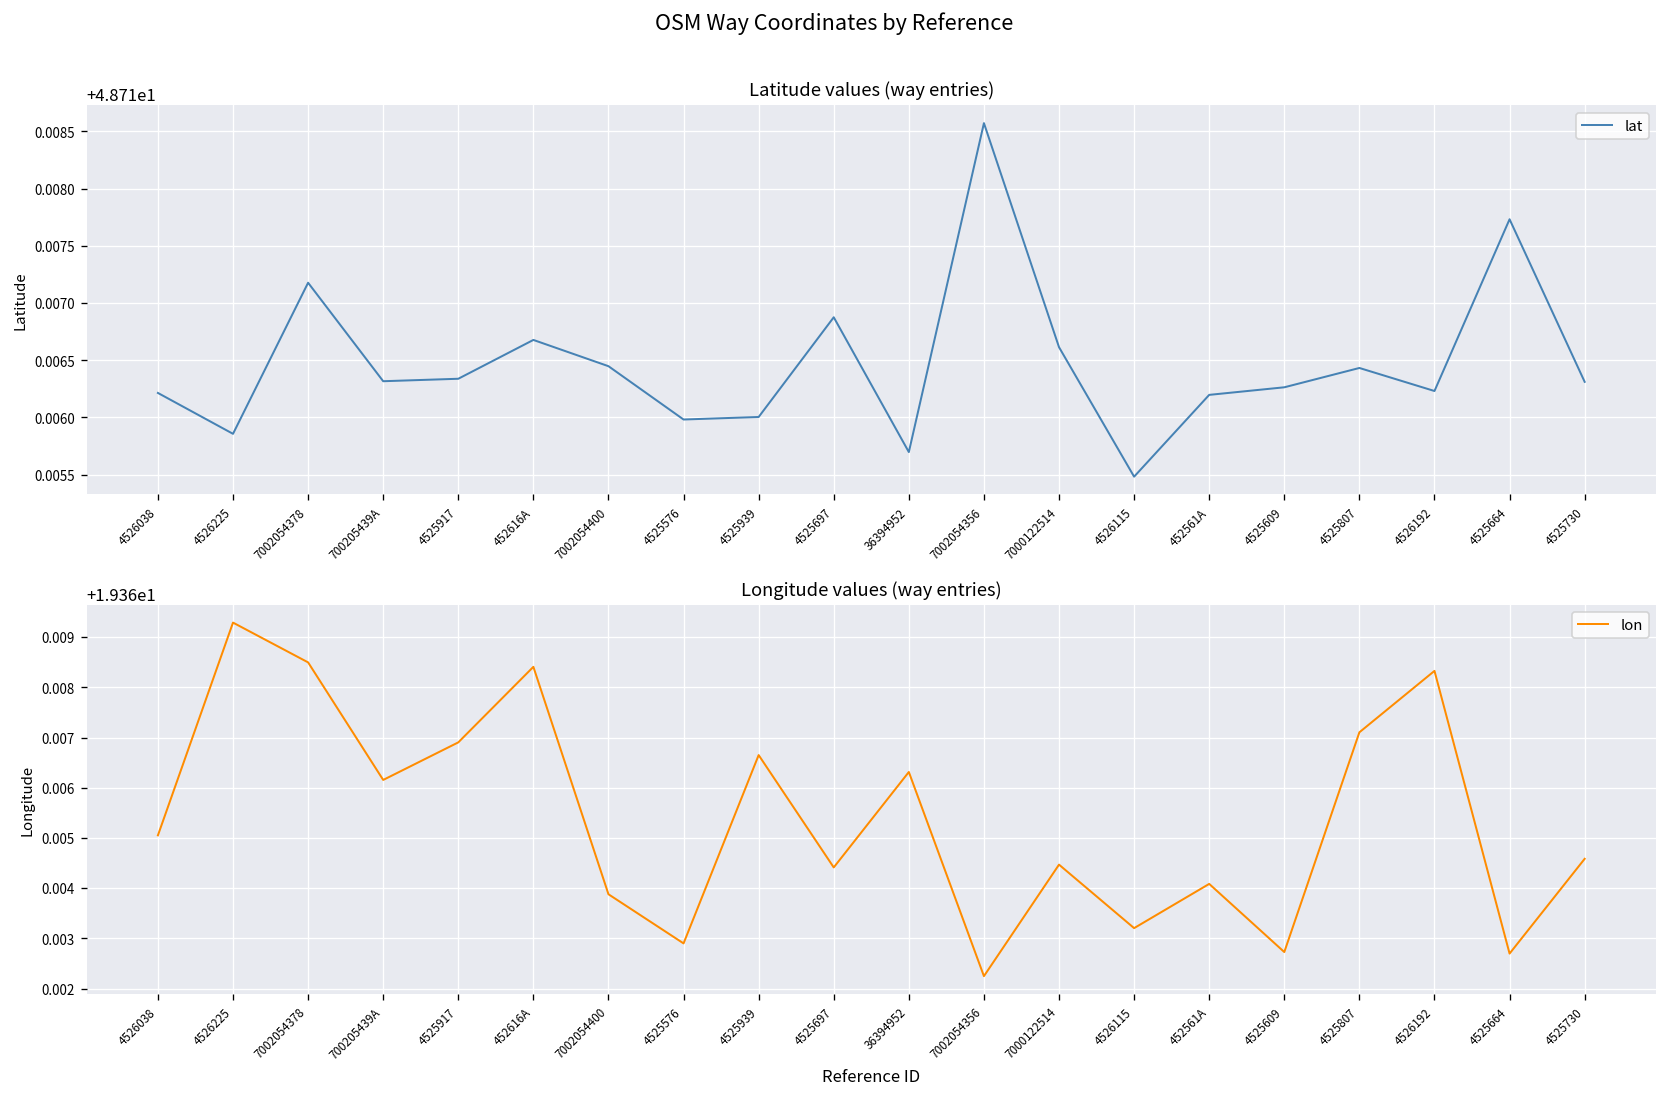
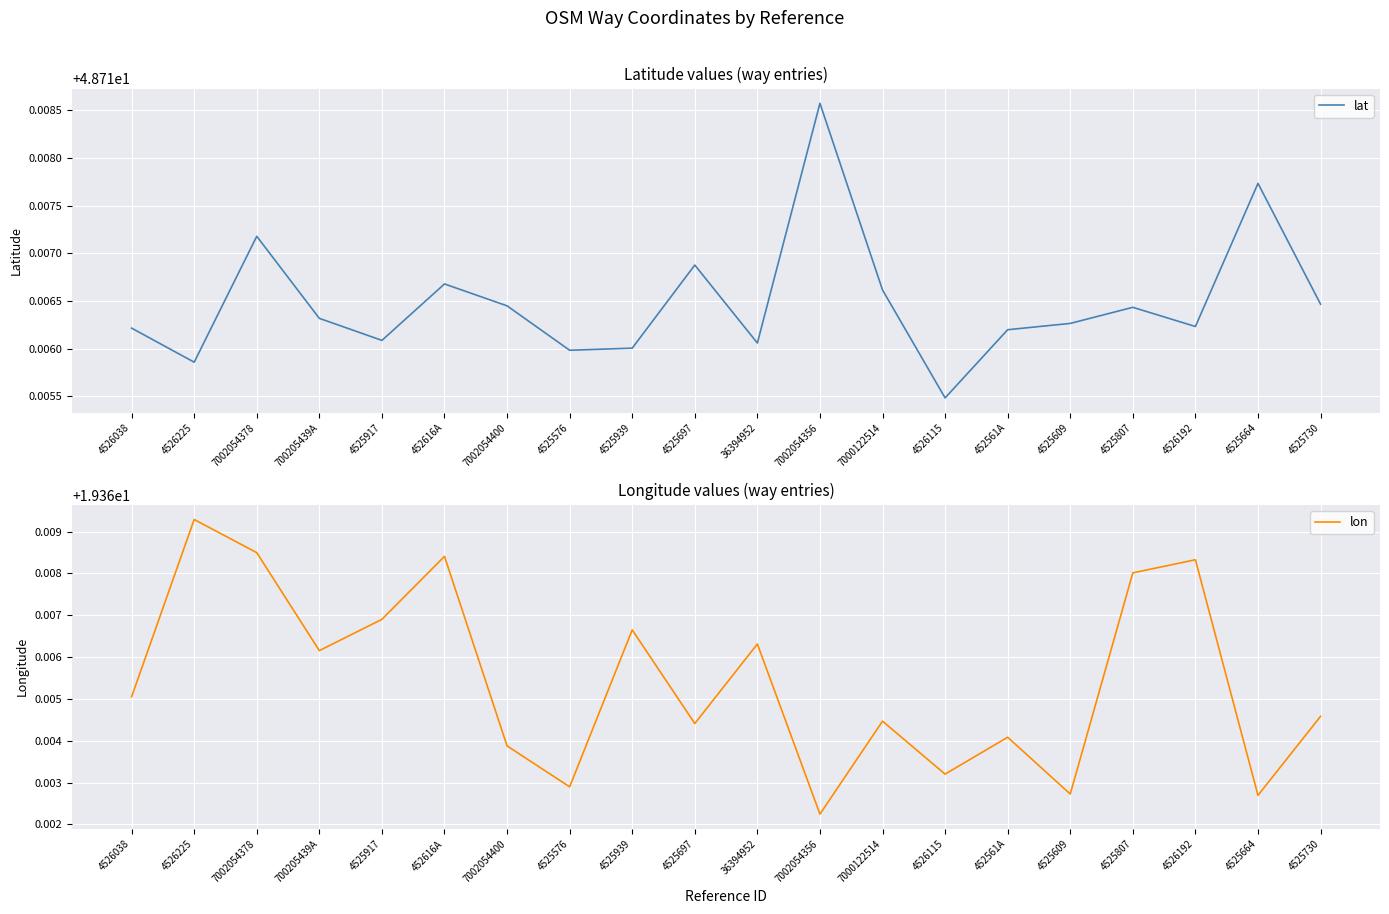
Latitude values (way entries), 4525917: 48.7163 -> 48.7161
Latitude values (way entries), 36394952: 48.7157 -> 48.7161
Latitude values (way entries), 4525730: 48.7163 -> 48.7165
Longitude values (way entries), 4525807: 19.3671 -> 19.3680
